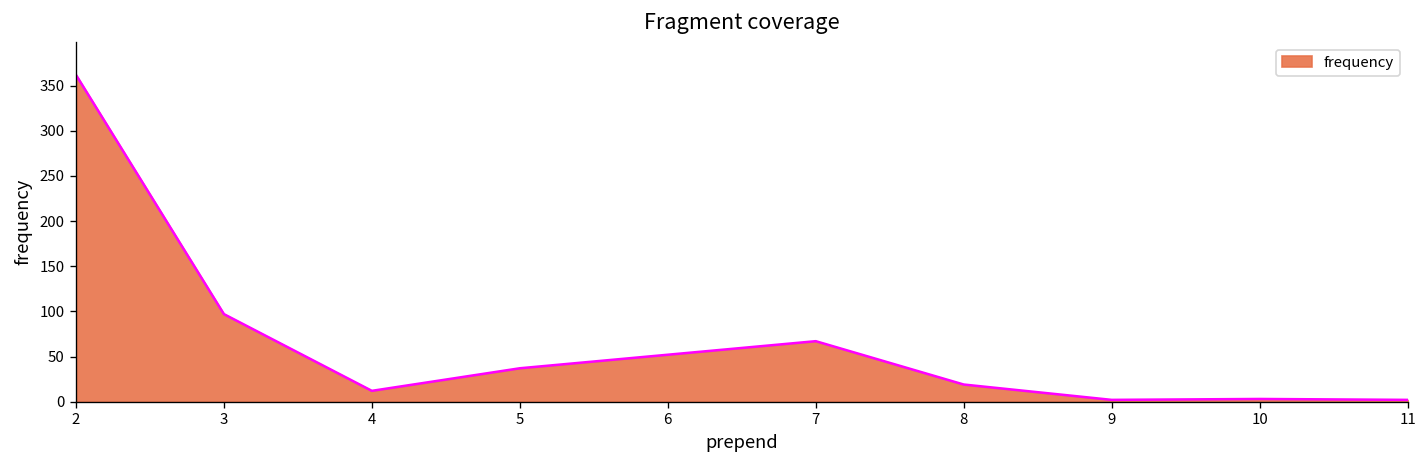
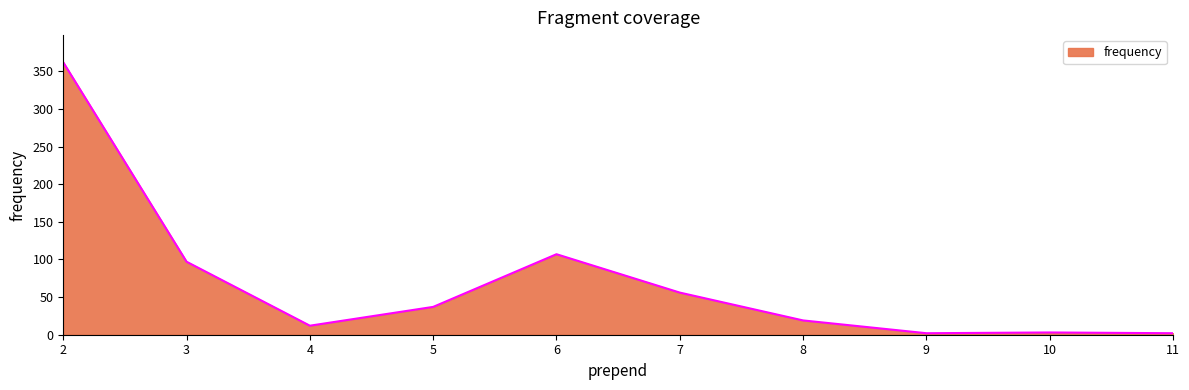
6: 50 -> 110
7: 70 -> 60
